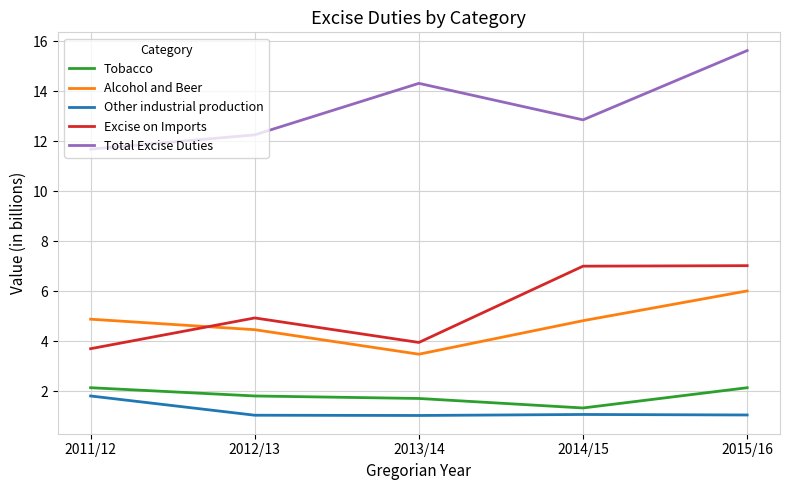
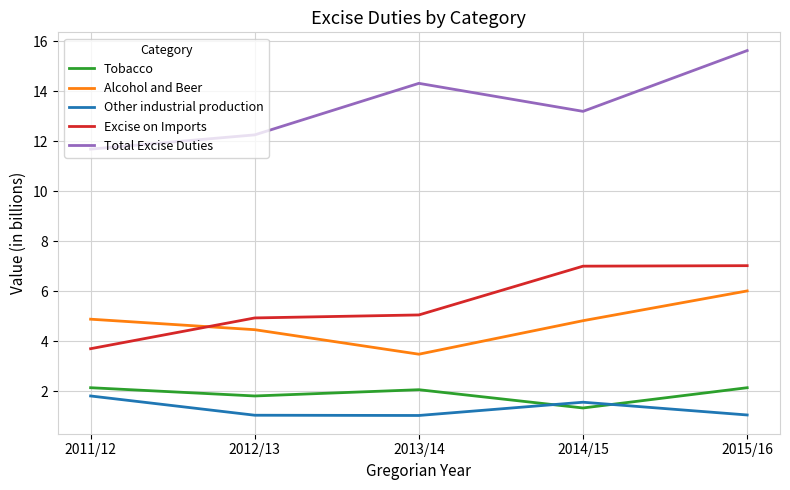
Tobacco, 2013/14: 1.7 -> 2.1
Excise on Imports, 2013/14: 4.0 -> 5.1
Other industrial production, 2014/15: 1.1 -> 1.6
Total Excise Duties, 2014/15: 12.9 -> 13.2
